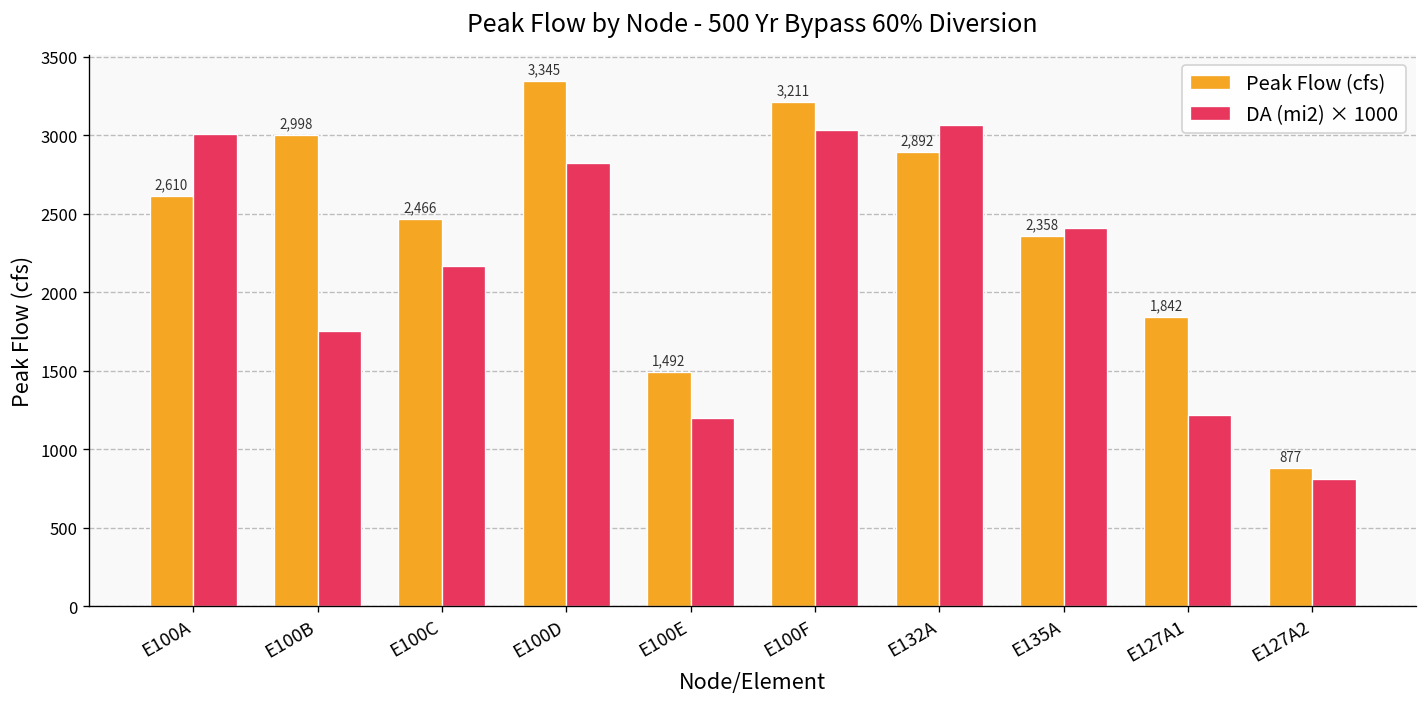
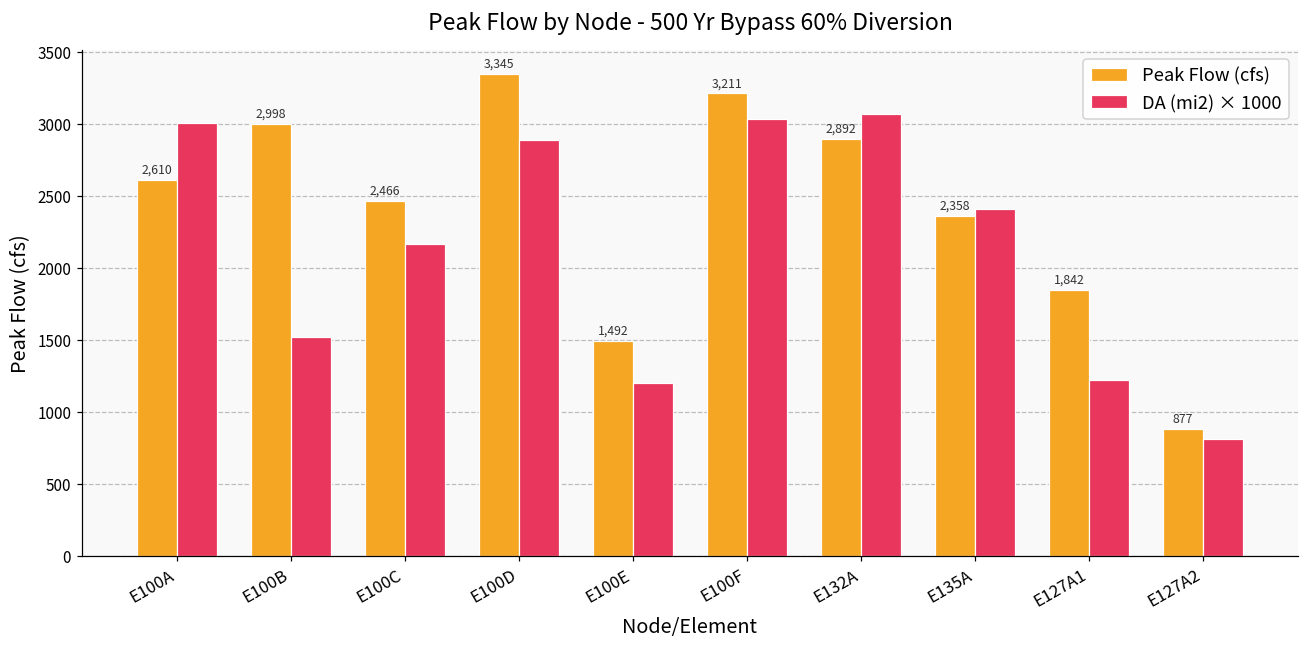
DA (mi2) × 1000, E100B: 1750 -> 1520
DA (mi2) × 1000, E100D: 2820 -> 2890
